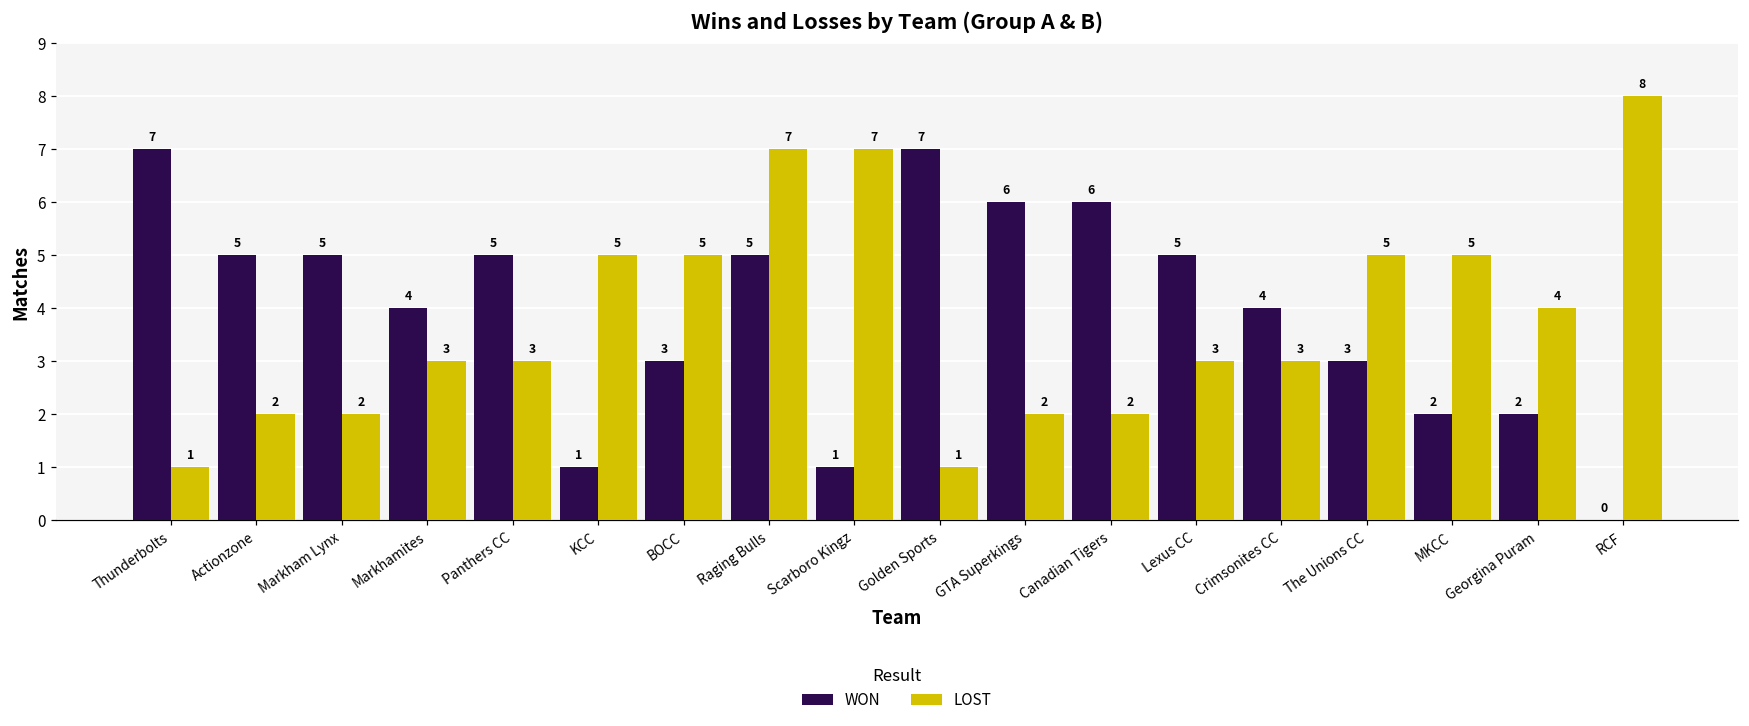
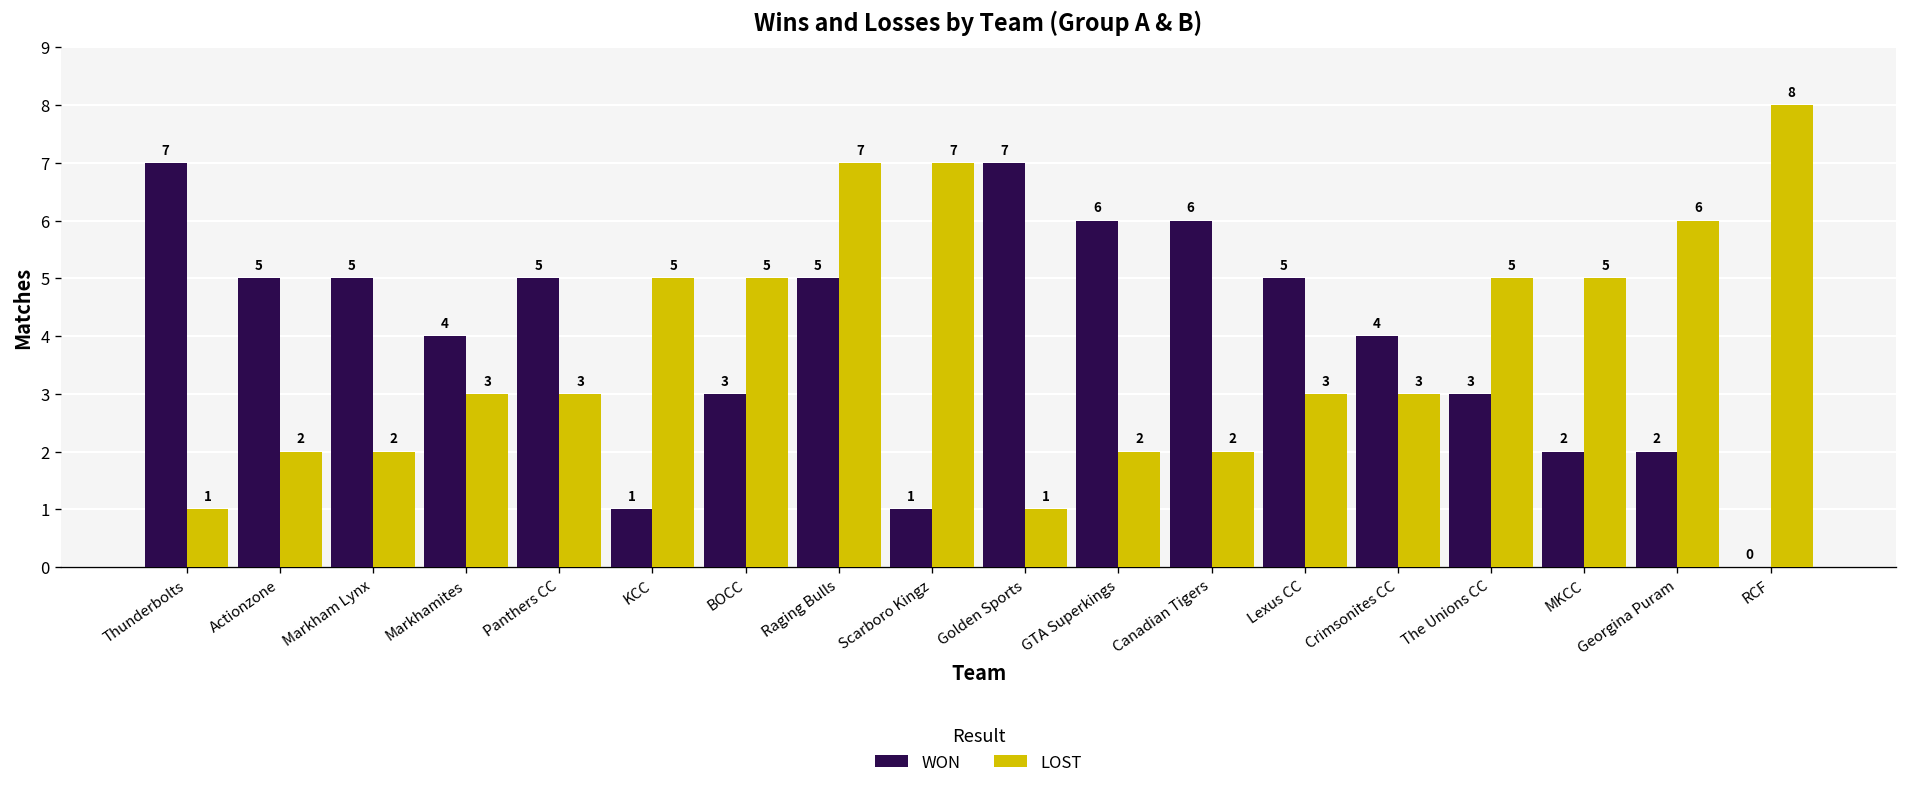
LOST, Georgina Puram: 4 -> 6
